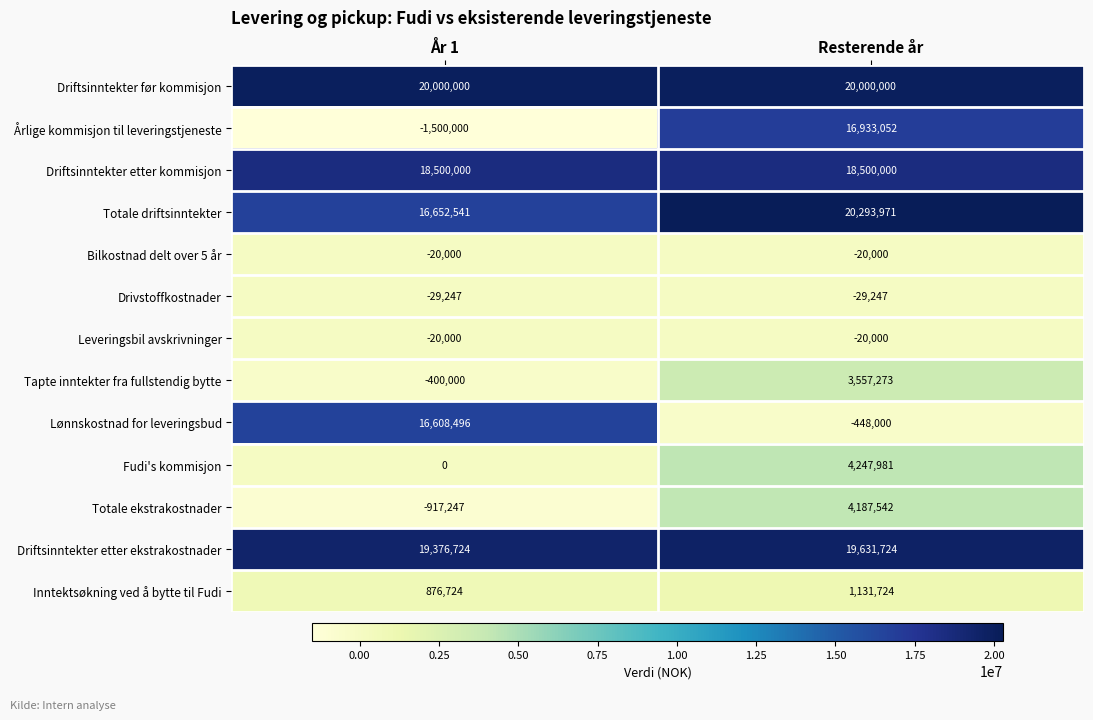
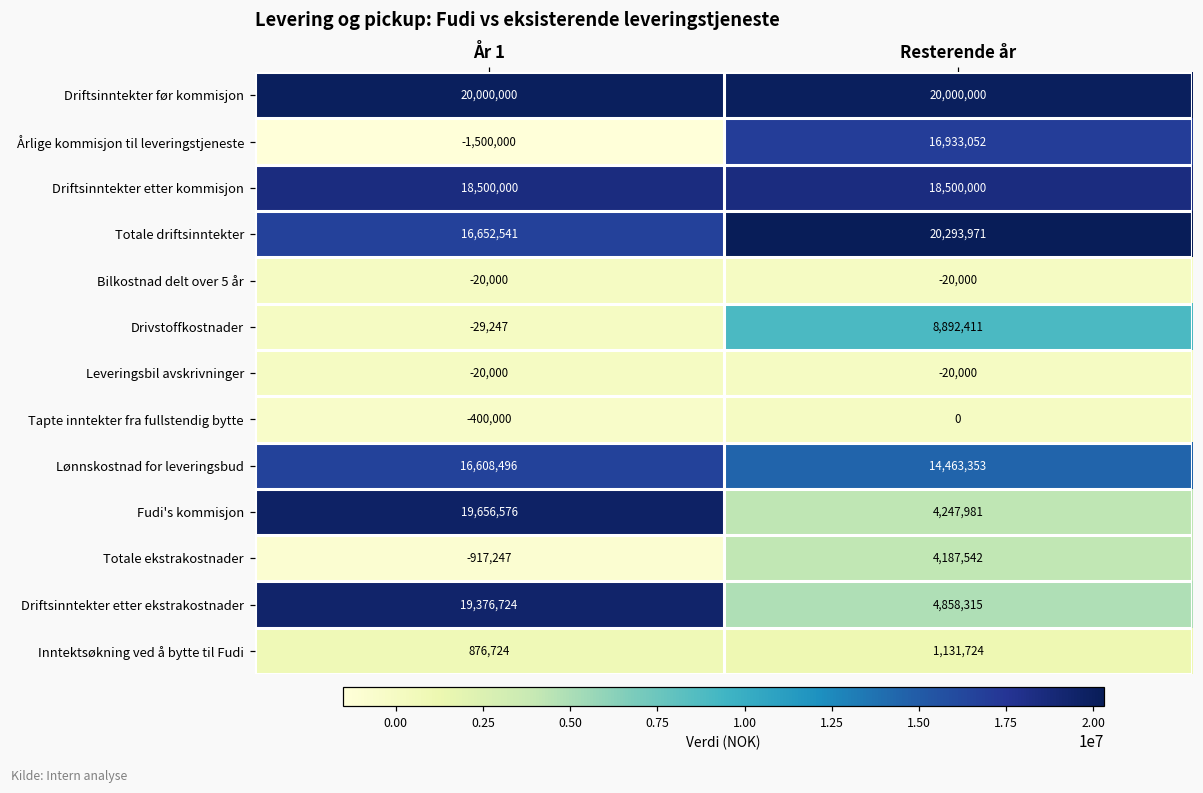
Drivstoffkostnader, Resterende år: -29,247 -> 8,892,411
Tapte inntekter fra fullstendig bytte, Resterende år: 3,557,273 -> 0
Lønnskostnad for leveringsbud, Resterende år: -448,000 -> 14,463,353
Fudi's kommisjon, År 1: 0 -> 19,656,576
Driftsinntekter etter ekstrakostnader, Resterende år: 19,631,724 -> 4,858,315
